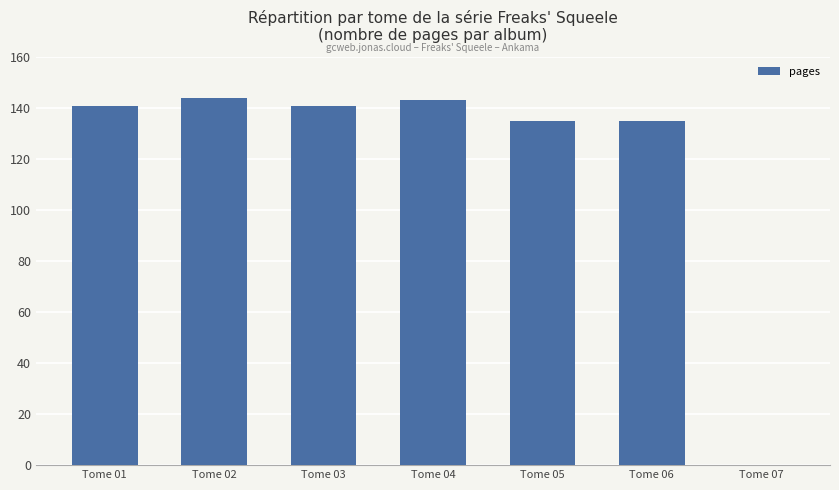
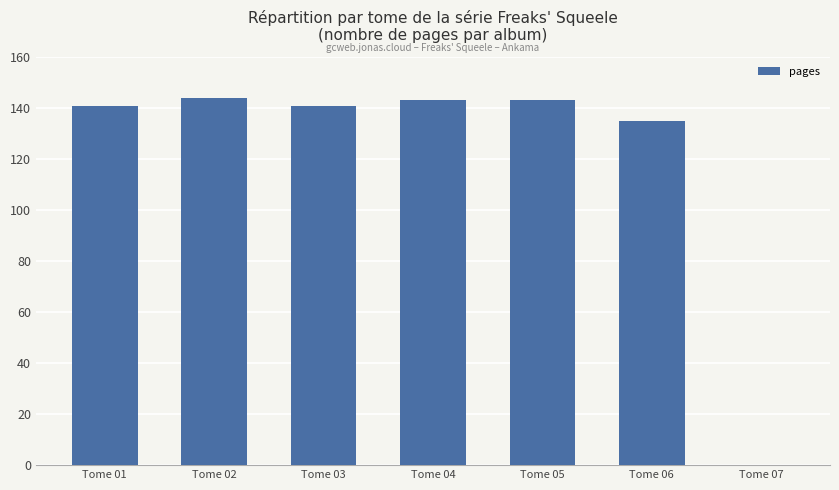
Tome 05: 135 -> 143
